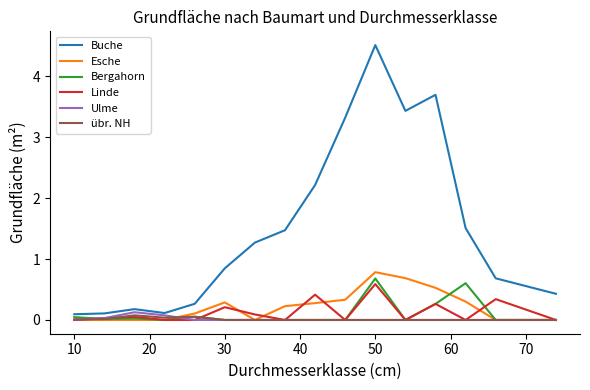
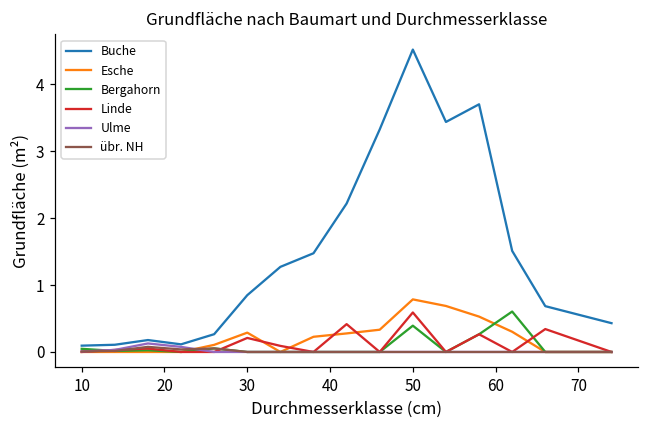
Bergahorn, 50: 0.7 -> 0.4
